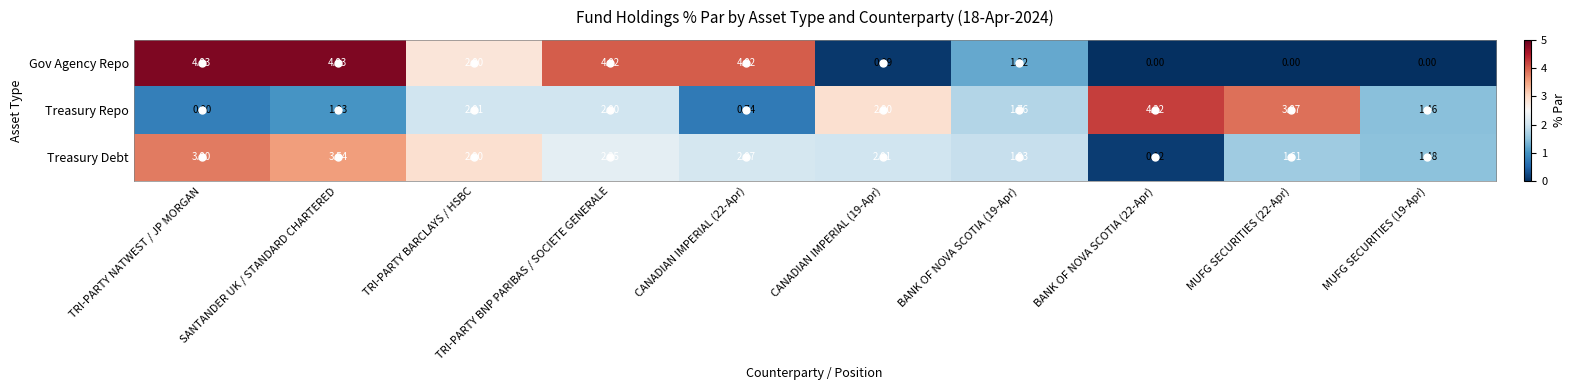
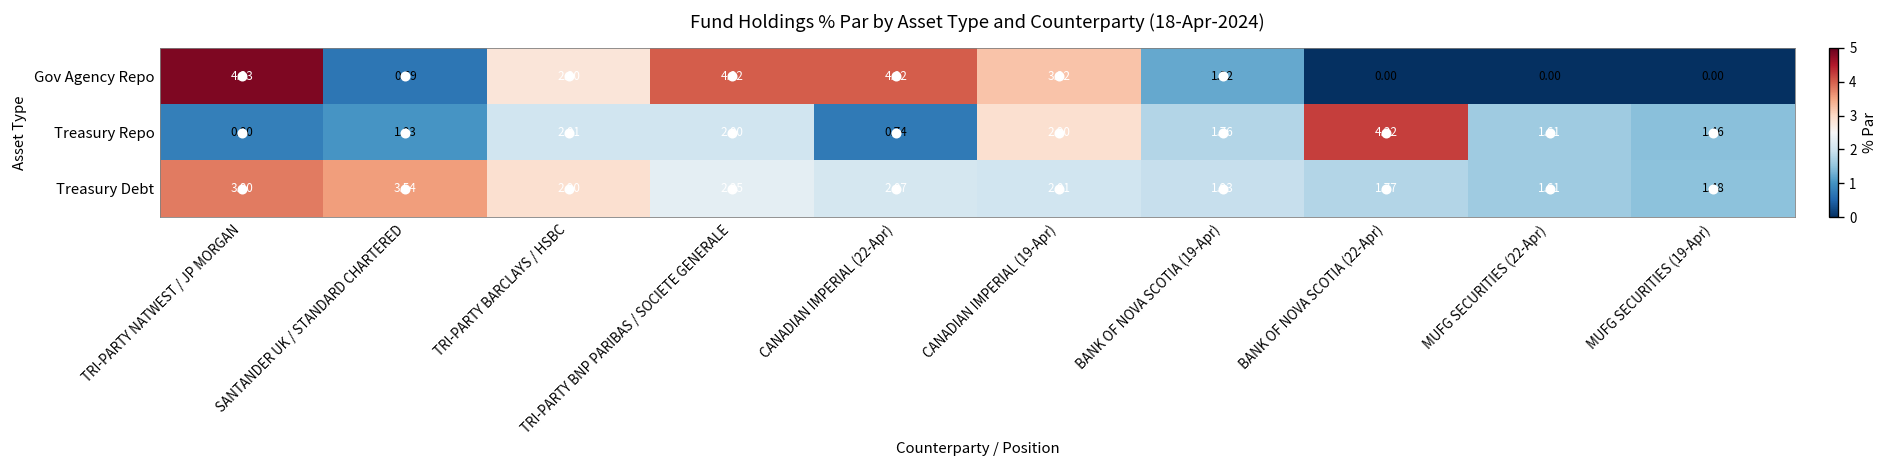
Gov Agency Repo, SANTANDER UK / STANDARD CHARTERED: 4.83 -> 0.69
Gov Agency Repo, CANADIAN IMPERIAL (19-Apr): 0.09 -> 3.22
Treasury Repo, MUFG SECURITIES (22-Apr): 3.87 -> 1.61
Treasury Debt, BANK OF NOVA SCOTIA (22-Apr): 0.12 -> 1.77
